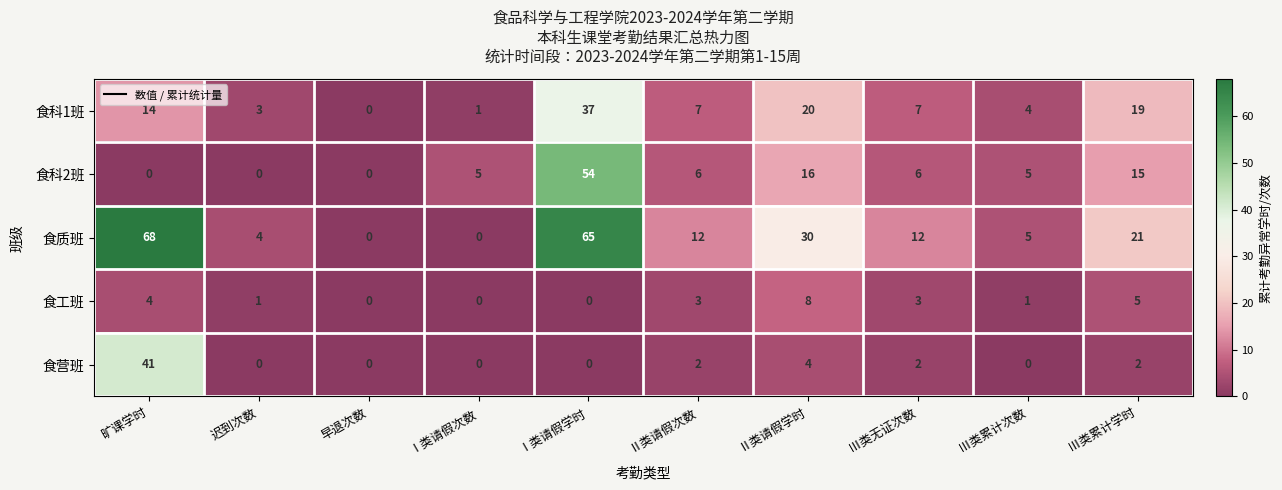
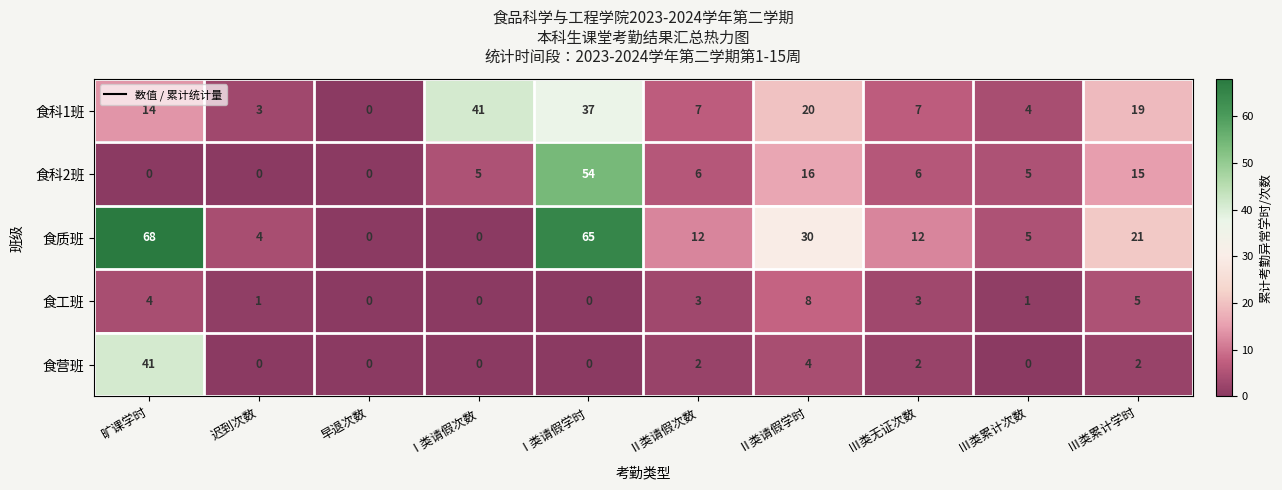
食科1班, Ⅰ类请假次数: 1 -> 41
